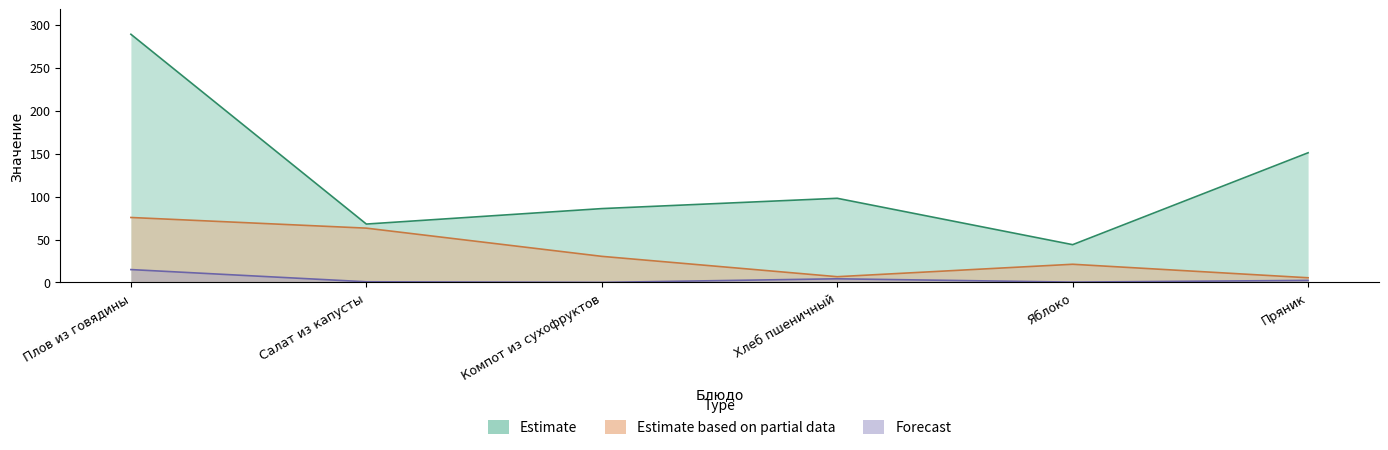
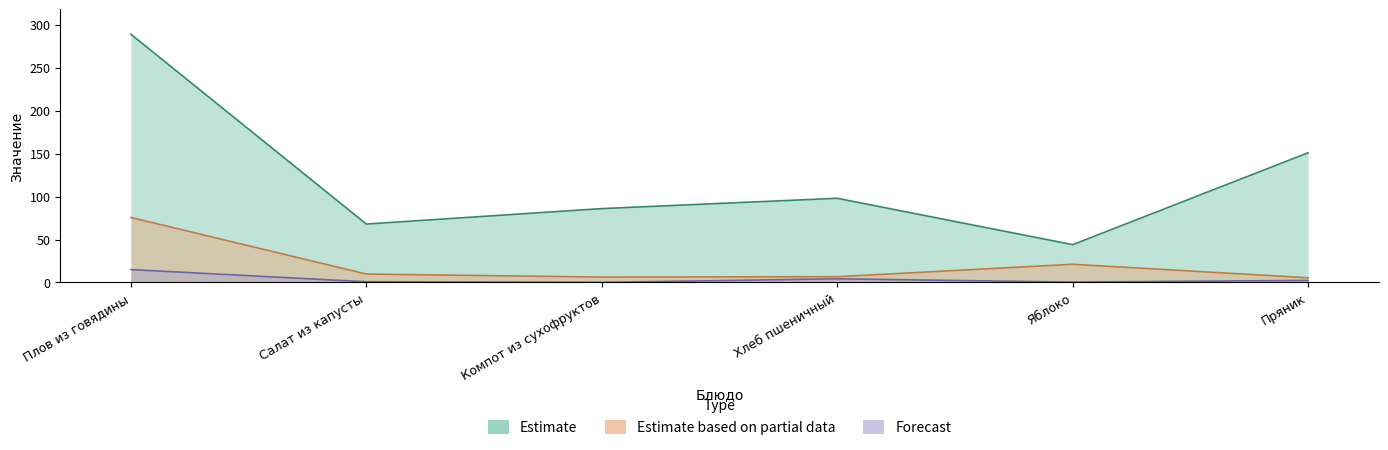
Estimate based on partial data, Салат из капусты: 60 -> 10
Estimate based on partial data, Компот из сухофруктов: 30 -> 10
